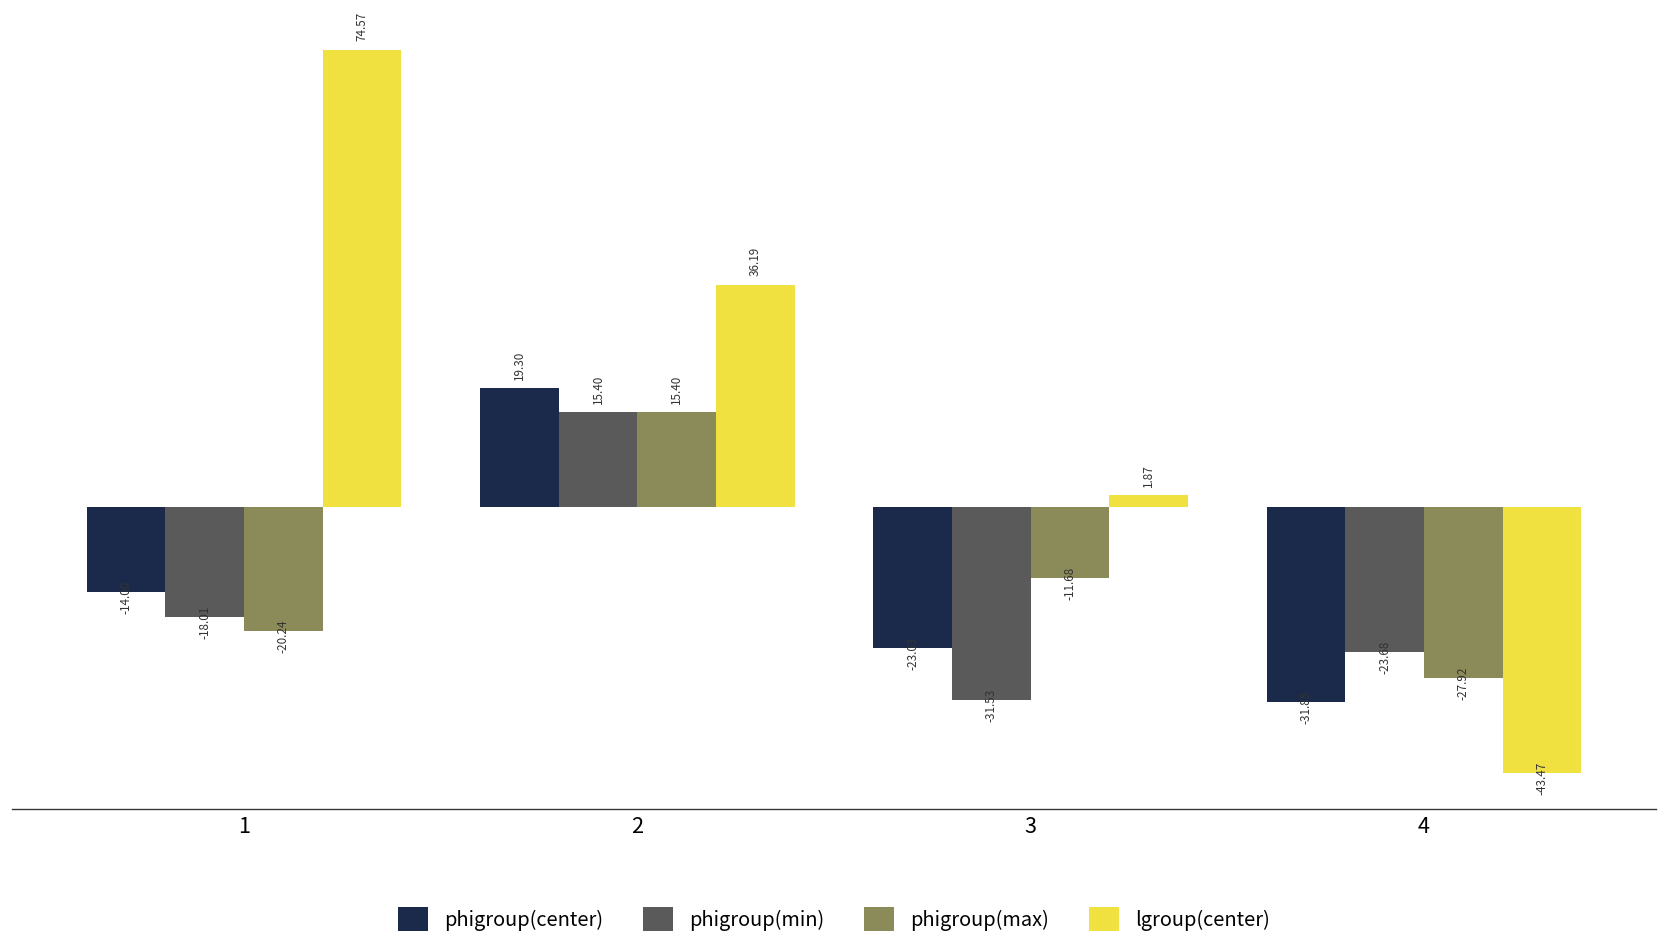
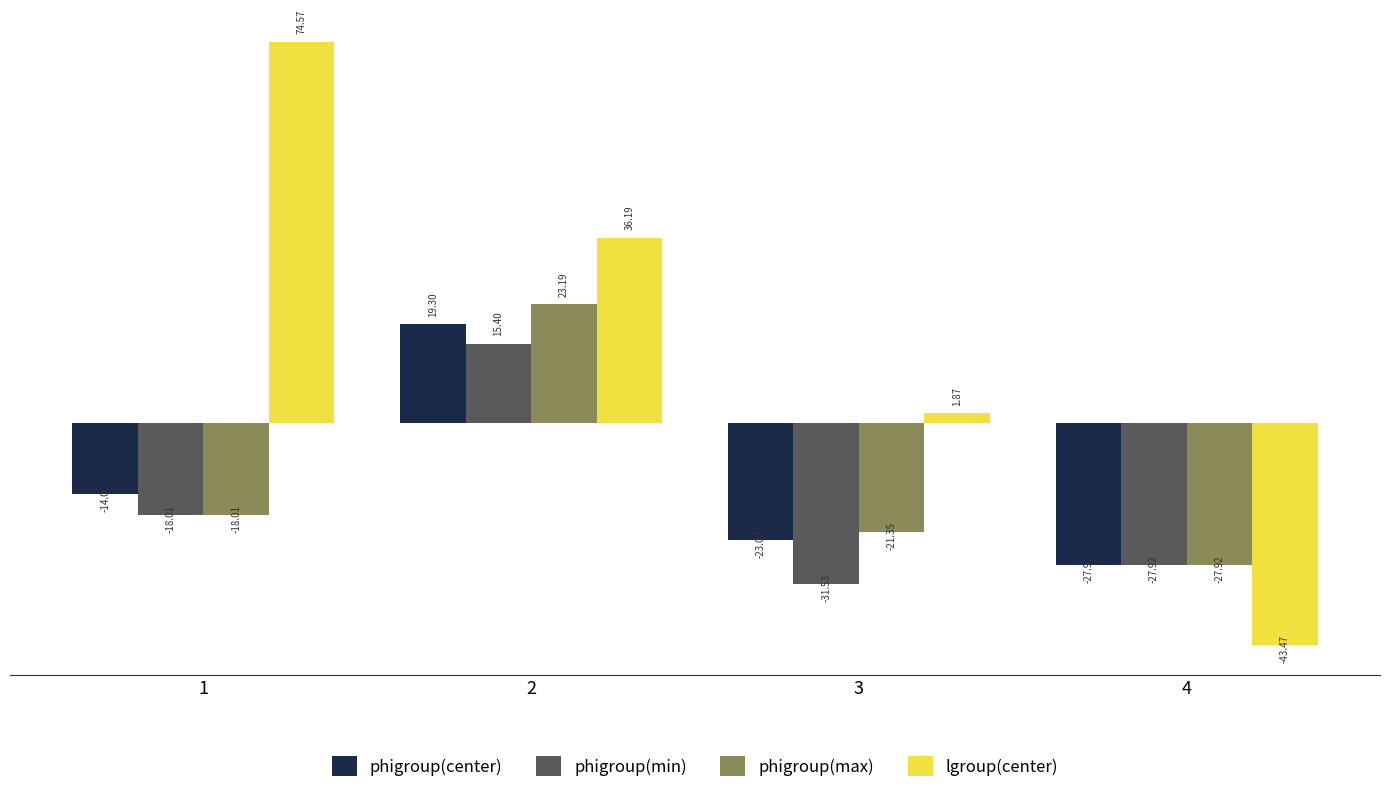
phigroup(max), 1: -20.24 -> -18.01
phigroup(max), 2: 15.40 -> 23.19
phigroup(max), 3: -11.68 -> -21.35
phigroup(center), 4: -31.85 -> -27.92
phigroup(min), 4: -23.68 -> -27.92
